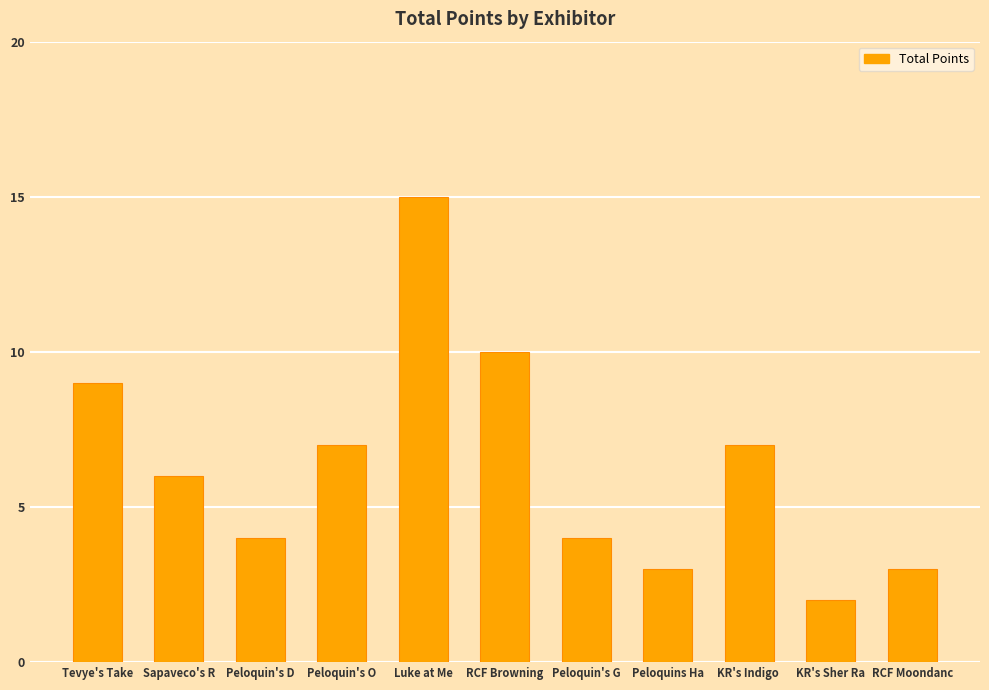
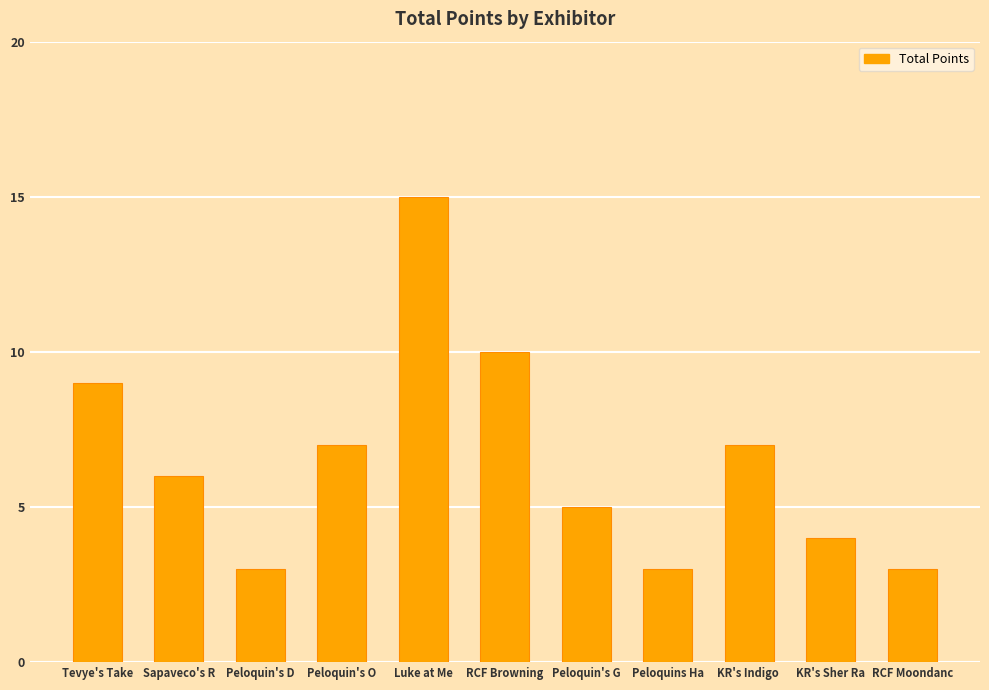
Peloquin's D: 4 -> 3
Peloquin's G: 4 -> 5
KR's Sher Ra: 2 -> 4
